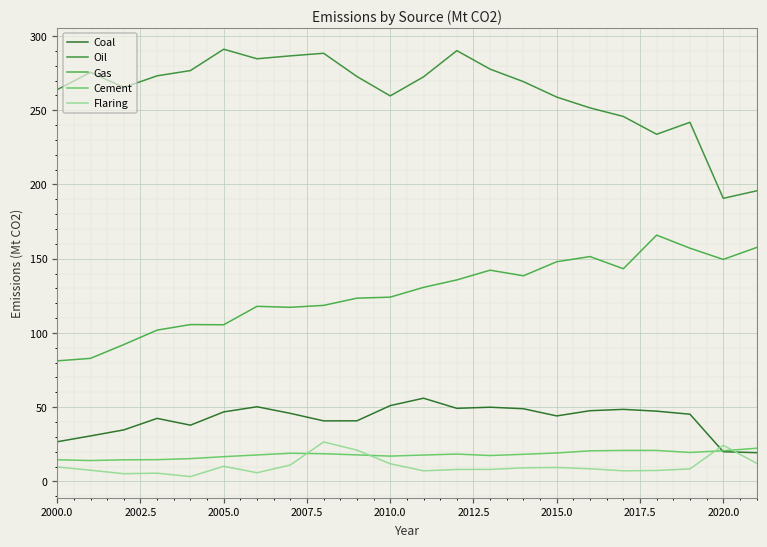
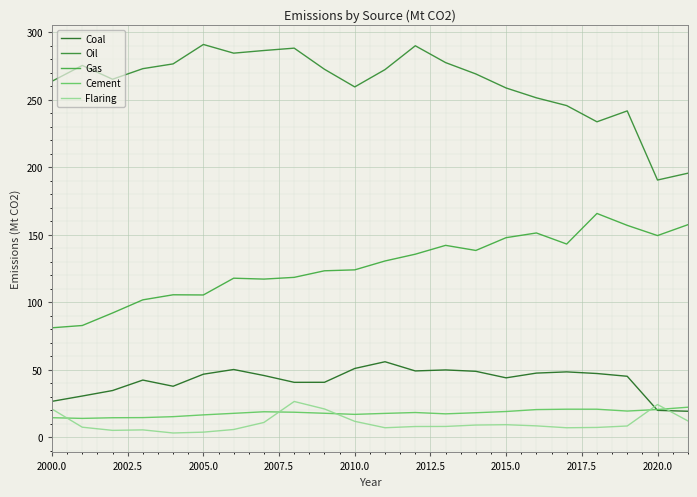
Flaring, 2000.0: 10 -> 21
Flaring, 2005.0: 10 -> 4
